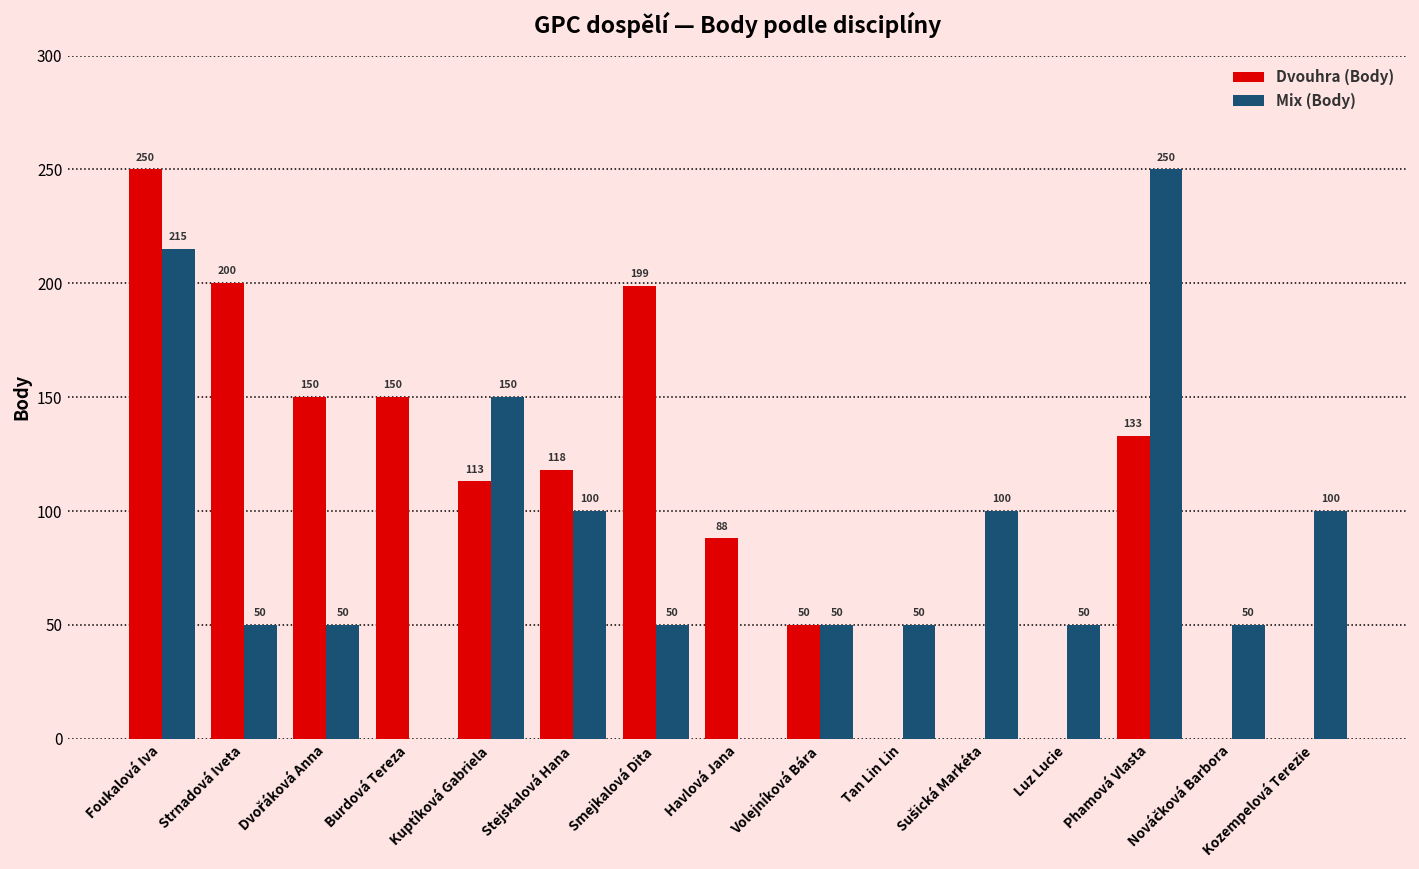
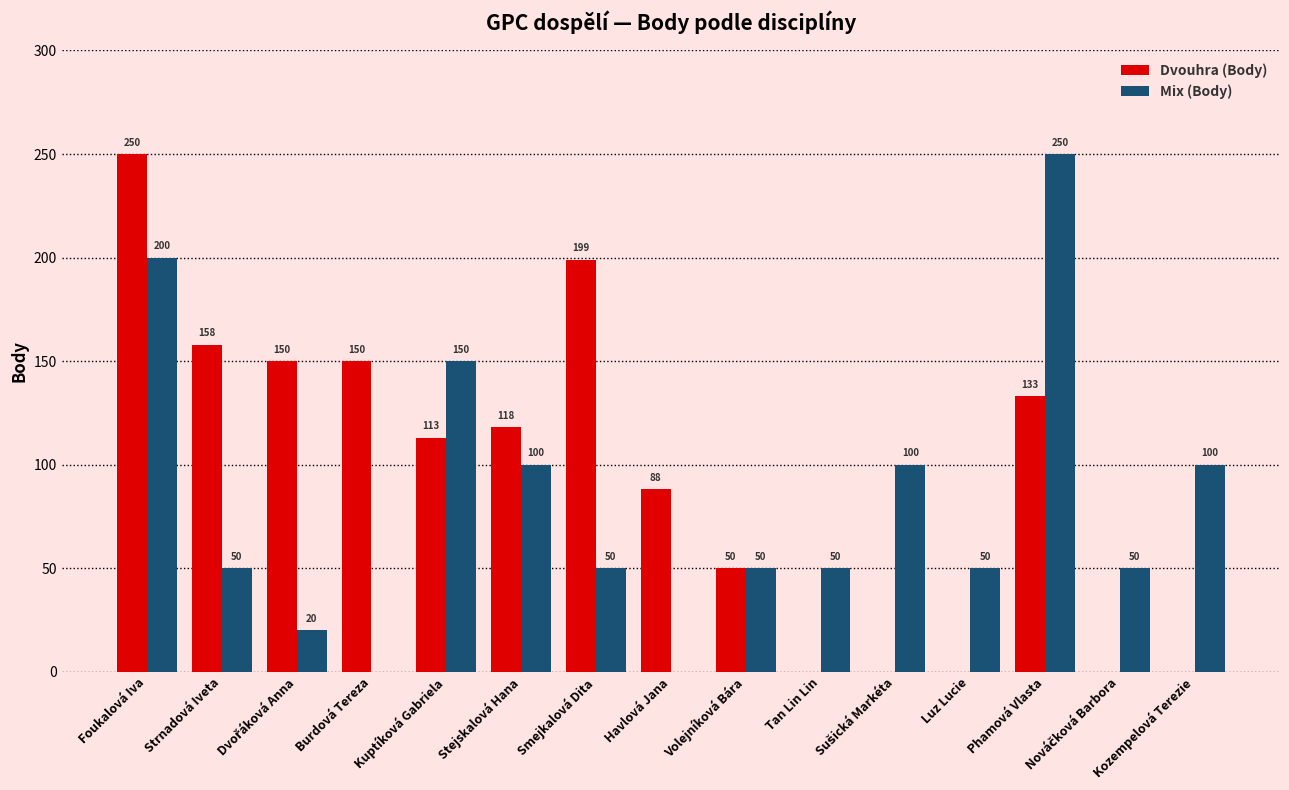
Mix (Body), Foukalová Iva: 215 -> 200
Dvouhra (Body), Strnadová Iveta: 200 -> 158
Mix (Body), Dvořáková Anna: 50 -> 20
